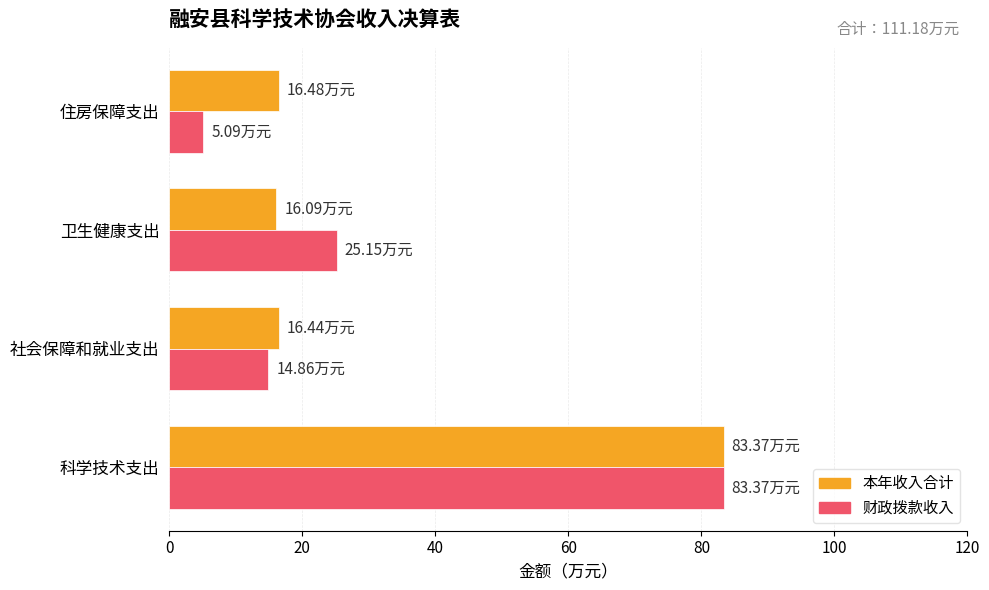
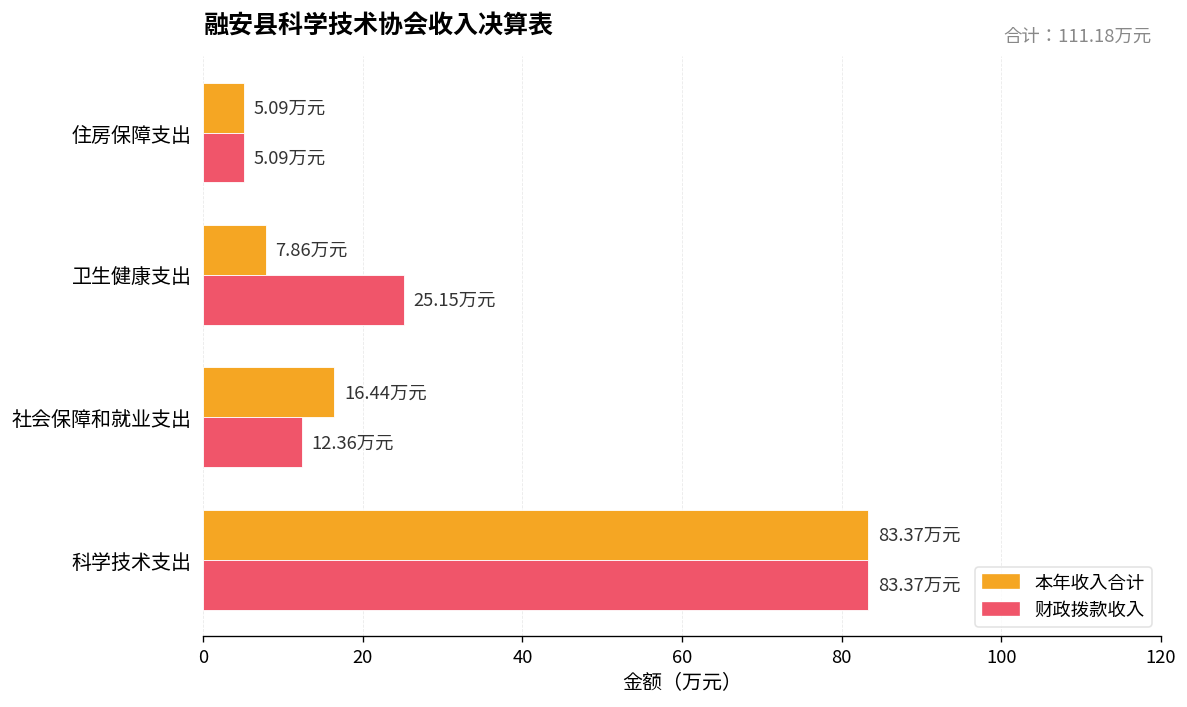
本年收入合计, 住房保障支出: 16.48 -> 5.09
本年收入合计, 卫生健康支出: 16.09 -> 7.86
财政拨款收入, 社会保障和就业支出: 14.86 -> 12.36
